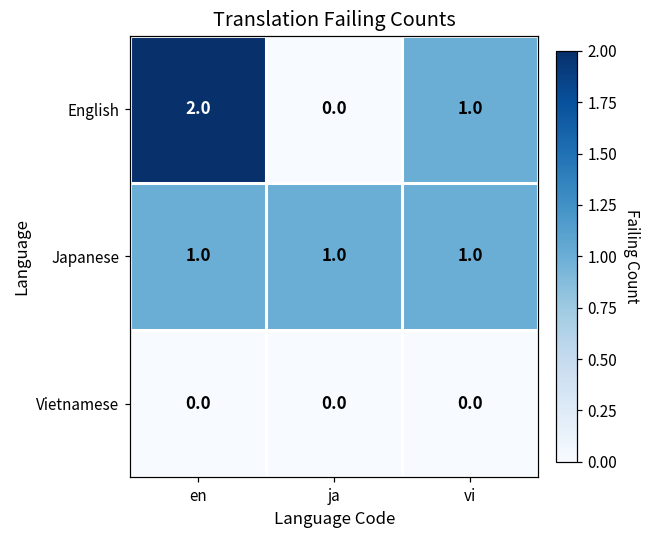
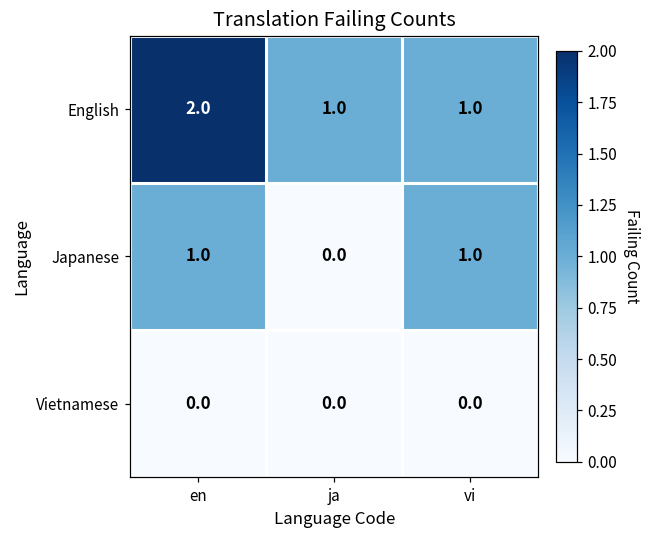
English, ja: 0.0 -> 1.0
Japanese, ja: 1.0 -> 0.0
